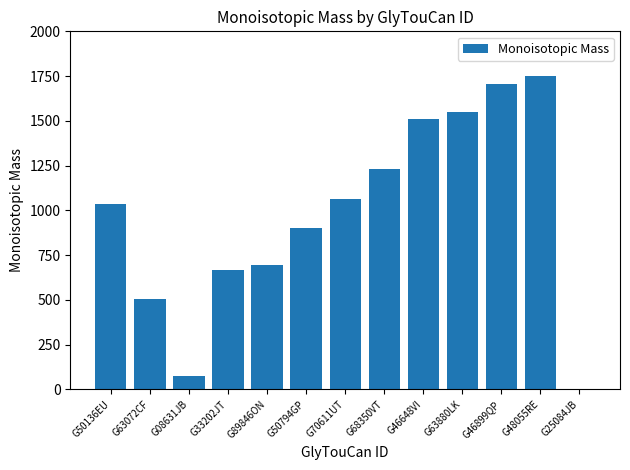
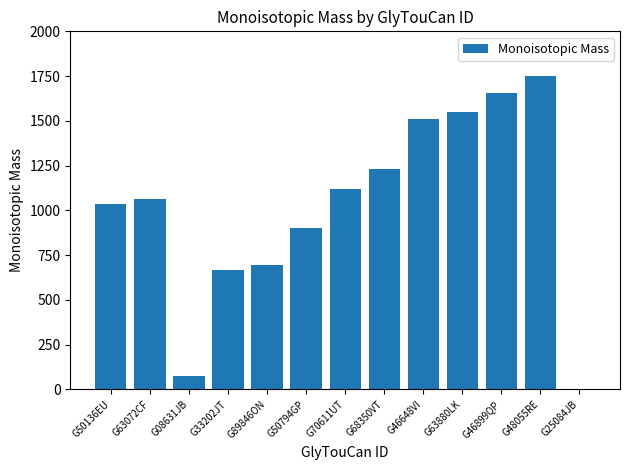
G63072CF: 510 -> 1060
G70611UT: 1060 -> 1120
G46899QP: 1710 -> 1650
